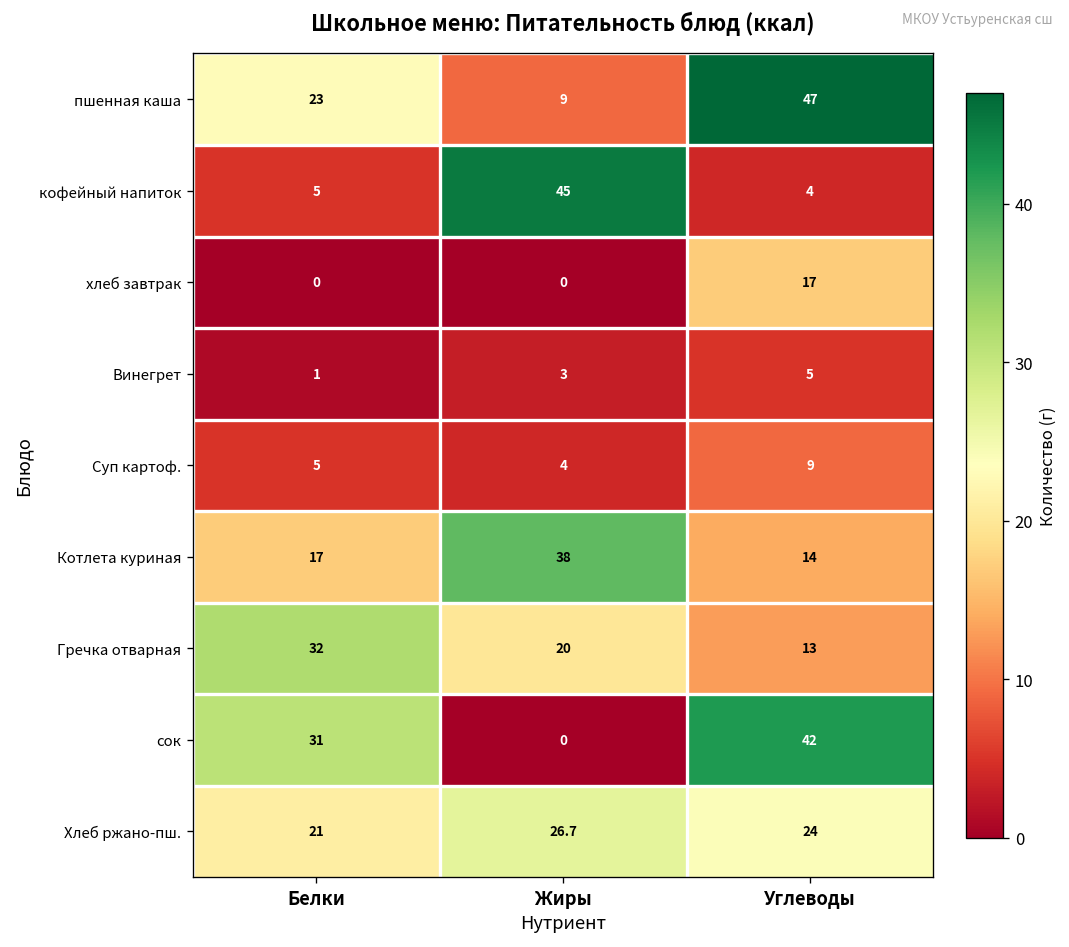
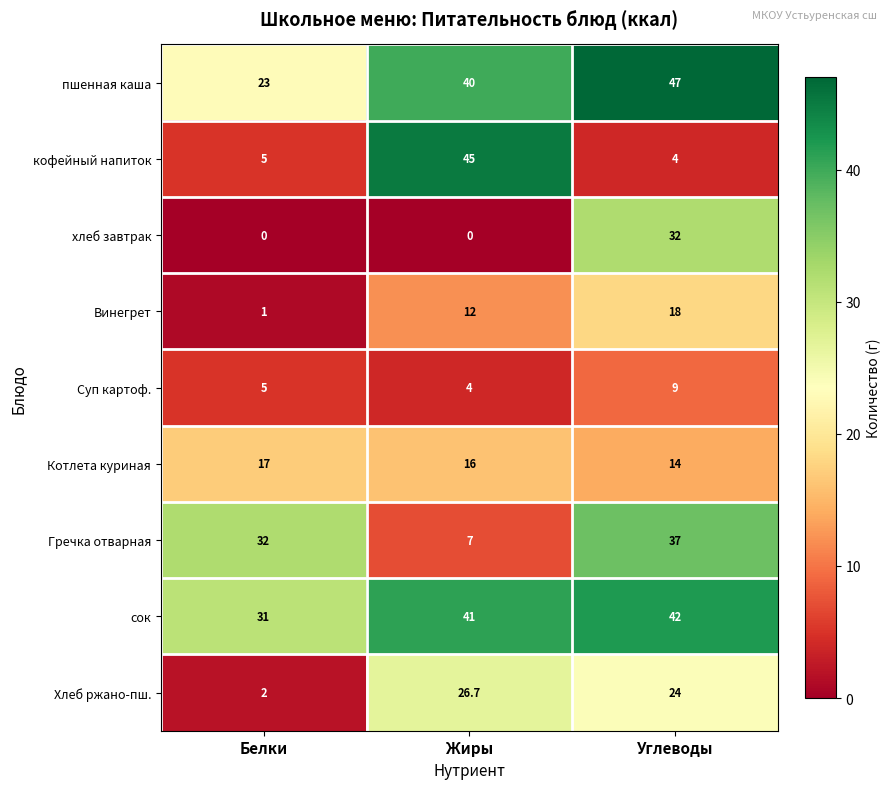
пшенная каша, Жиры: 9 -> 40
хлеб завтрак, Углеводы: 17 -> 32
Винегрет, Жиры: 3 -> 12
Винегрет, Углеводы: 5 -> 18
Котлета куриная, Жиры: 38 -> 16
Гречка отварная, Жиры: 20 -> 7
Гречка отварная, Углеводы: 13 -> 37
сок, Жиры: 0 -> 41
Хлеб ржано-пш., Белки: 21 -> 2
